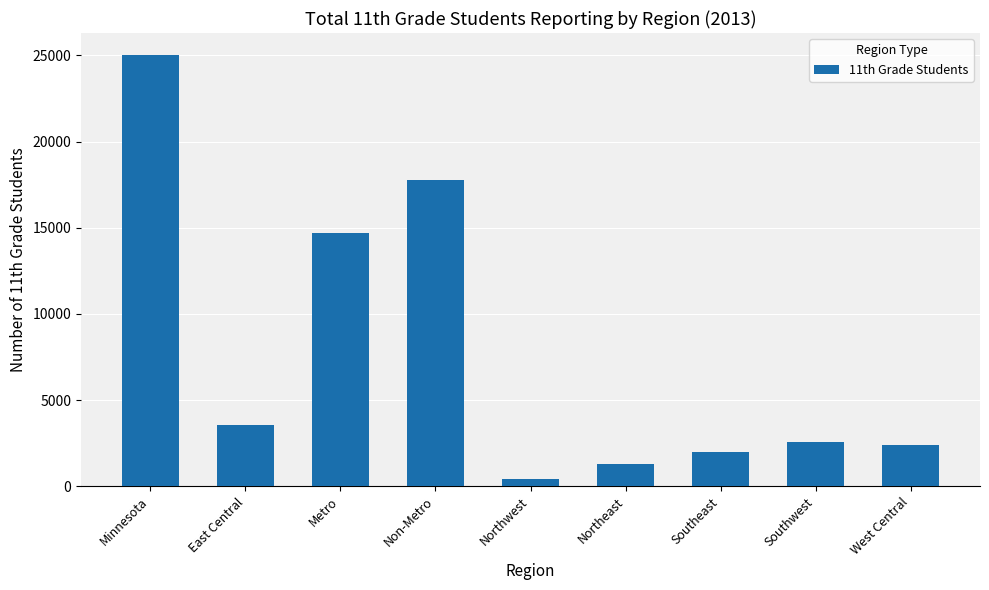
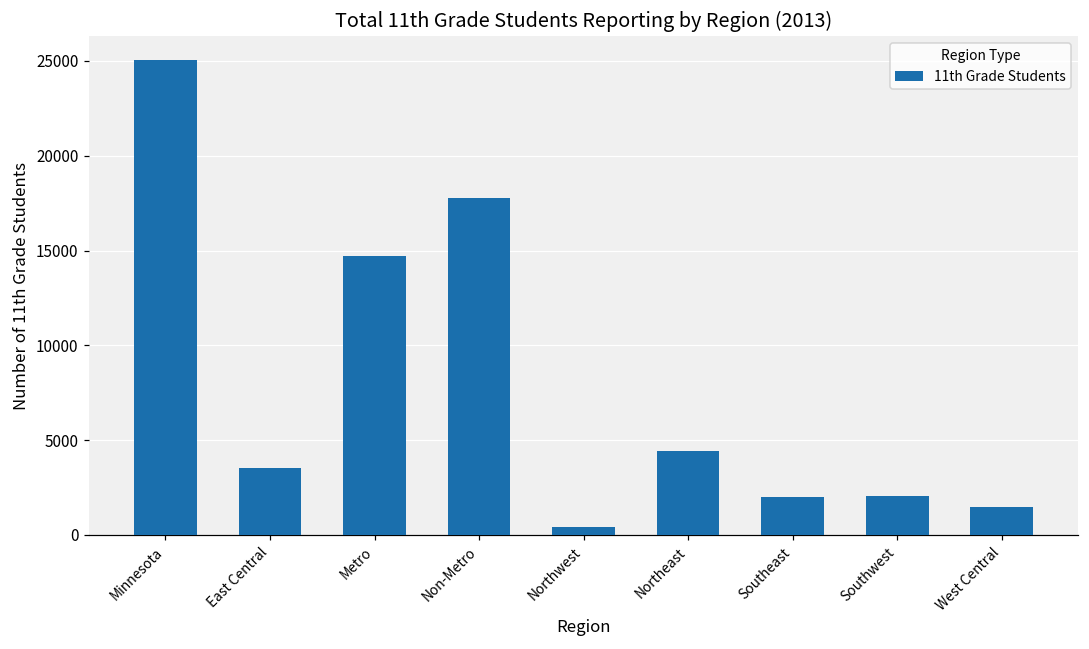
Northeast: 1300 -> 4400
Southwest: 2600 -> 2100
West Central: 2400 -> 1500
